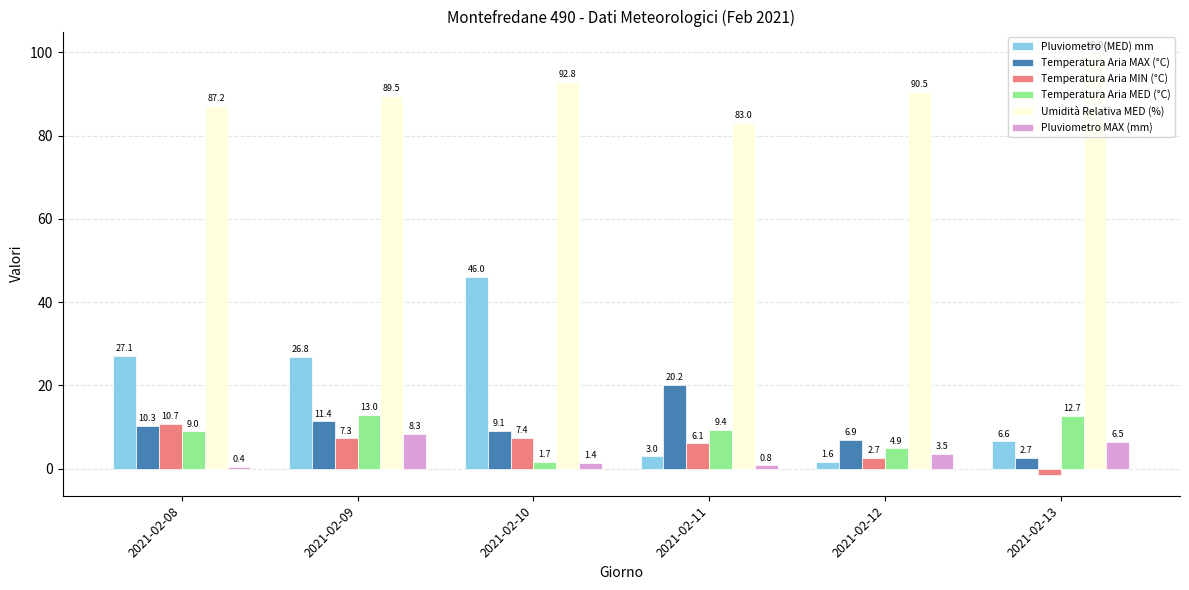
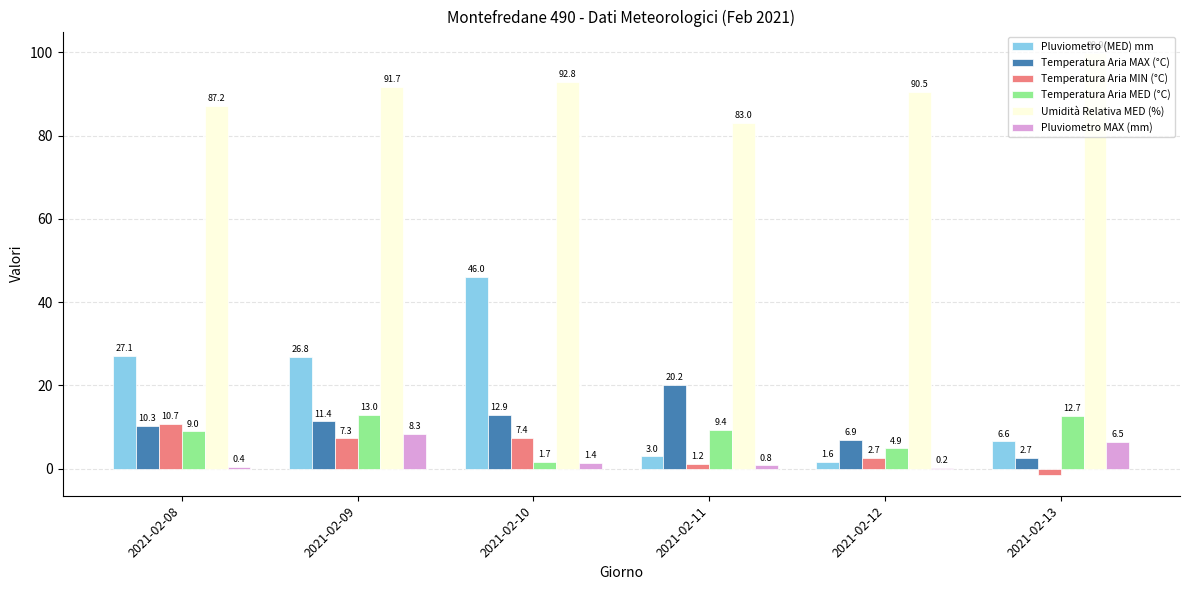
Umidità Relativa MED (%), 2021-02-09: 89.5 -> 91.7
Temperatura Aria MAX (°C), 2021-02-10: 9.1 -> 12.9
Temperatura Aria MIN (°C), 2021-02-11: 6.1 -> 1.2
Pluviometro MAX (mm), 2021-02-12: 3.5 -> 0.2
